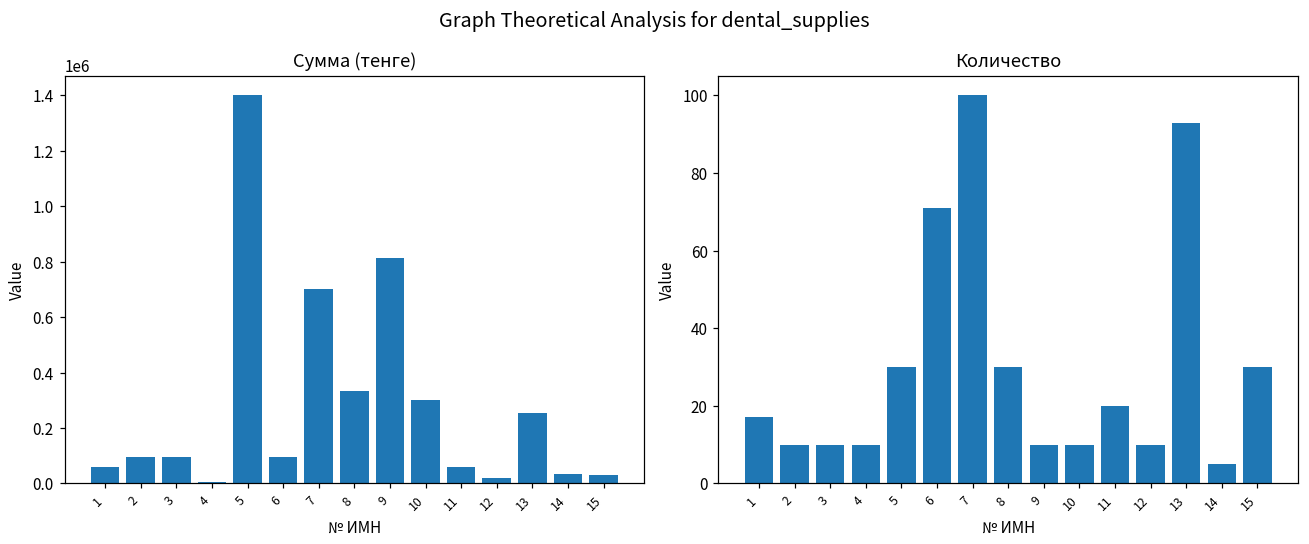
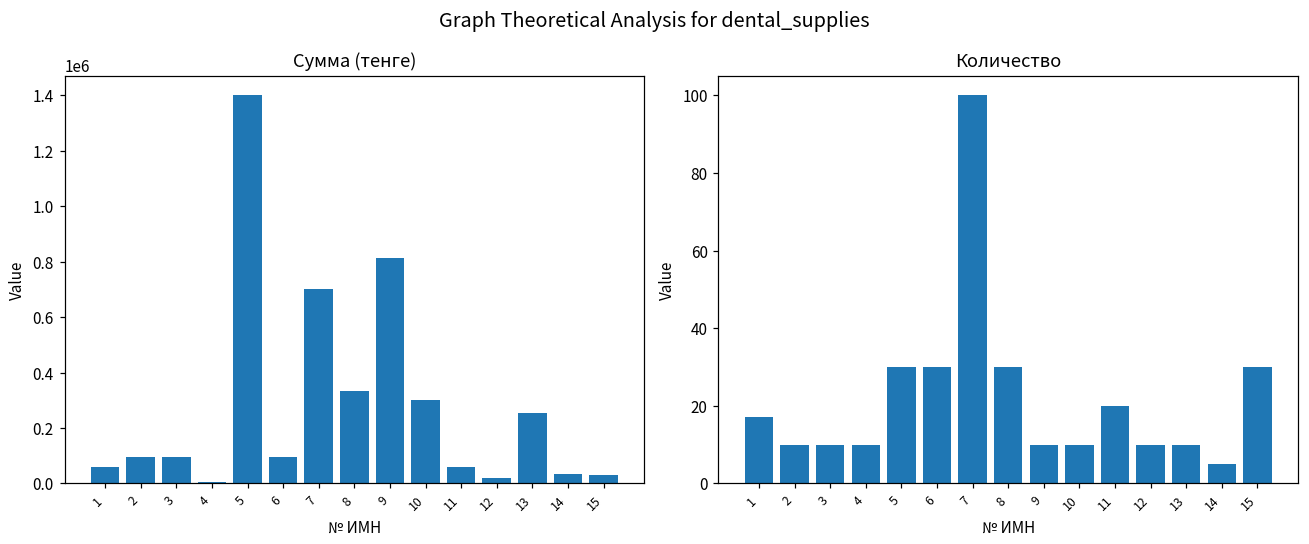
Количество, 6: 71 -> 30
Количество, 13: 93 -> 10
